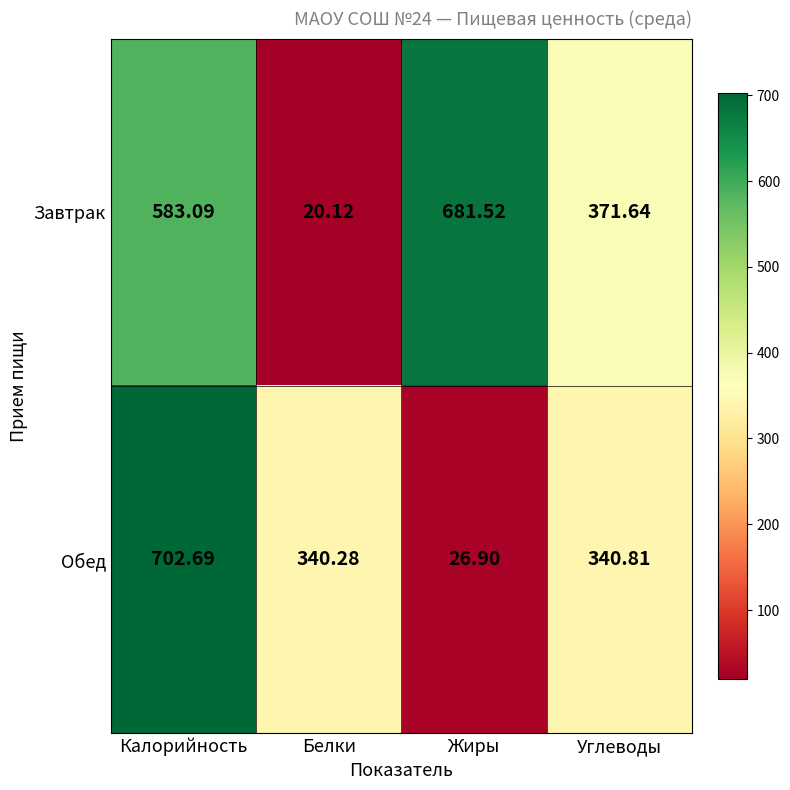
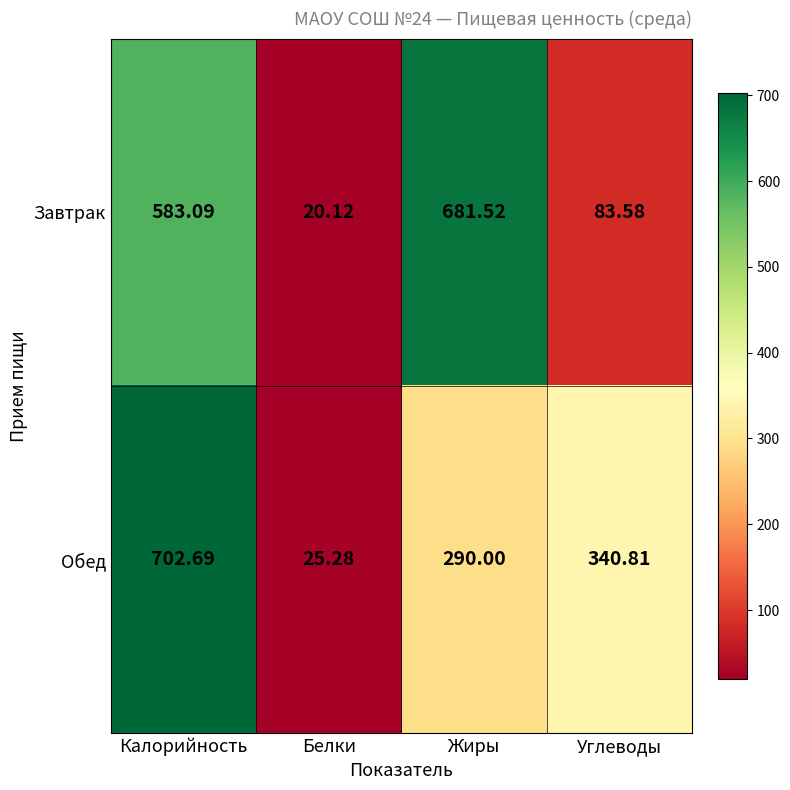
Завтрак, Углеводы: 371.64 -> 83.58
Обед, Белки: 340.28 -> 25.28
Обед, Жиры: 26.90 -> 290.00
